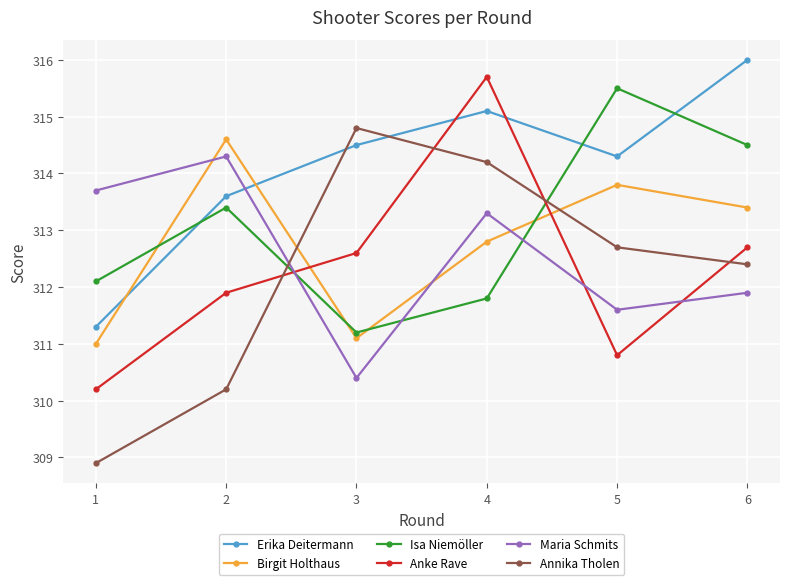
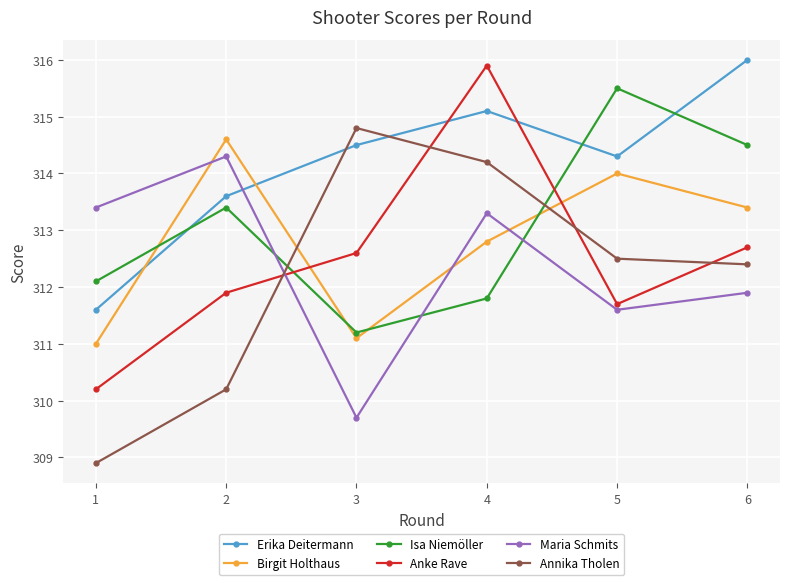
Erika Deitermann, 1: 311.3 -> 311.6
Maria Schmits, 1: 313.7 -> 313.4
Maria Schmits, 3: 310.4 -> 309.7
Anke Rave, 4: 315.7 -> 315.9
Birgit Holthaus, 5: 313.8 -> 314.0
Anke Rave, 5: 310.8 -> 311.7
Annika Tholen, 5: 312.7 -> 312.5
